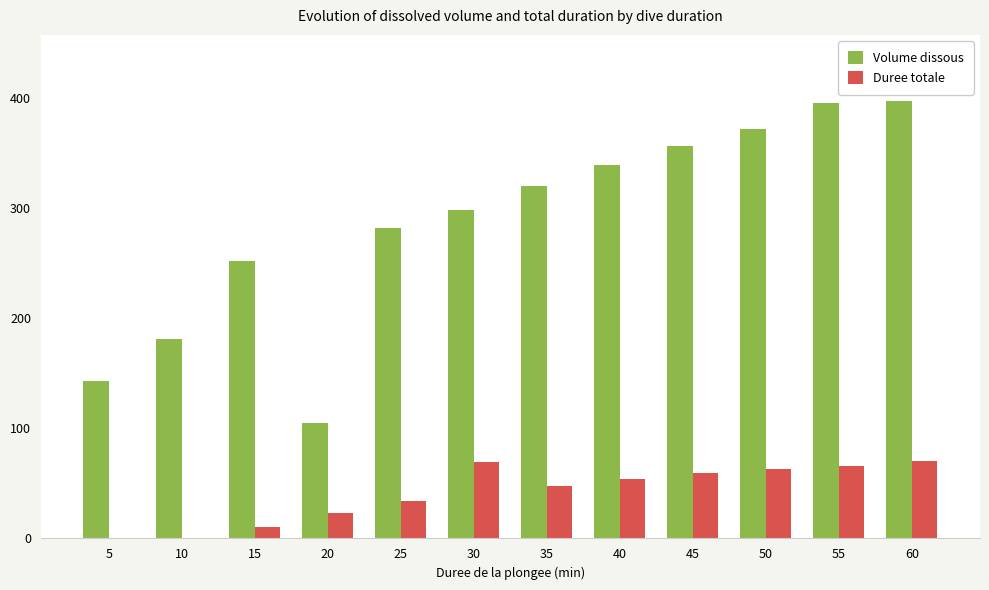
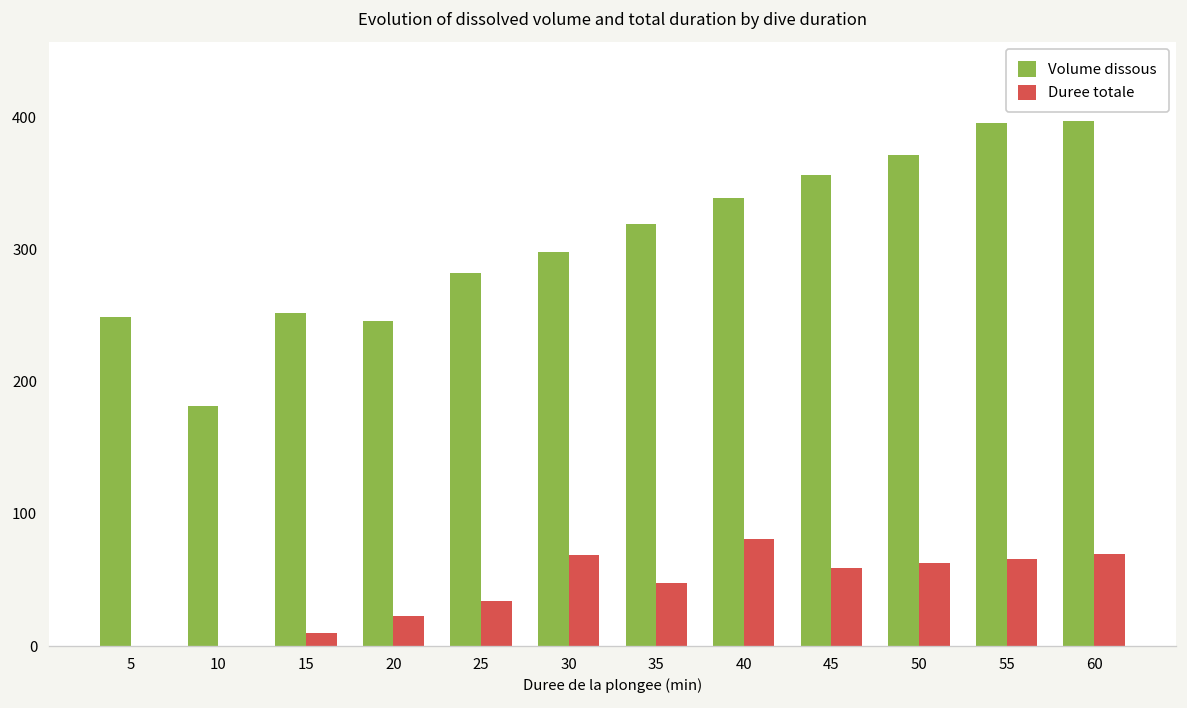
Volume dissous, 5: 143 -> 249
Volume dissous, 20: 105 -> 246
Duree totale, 40: 54 -> 81
